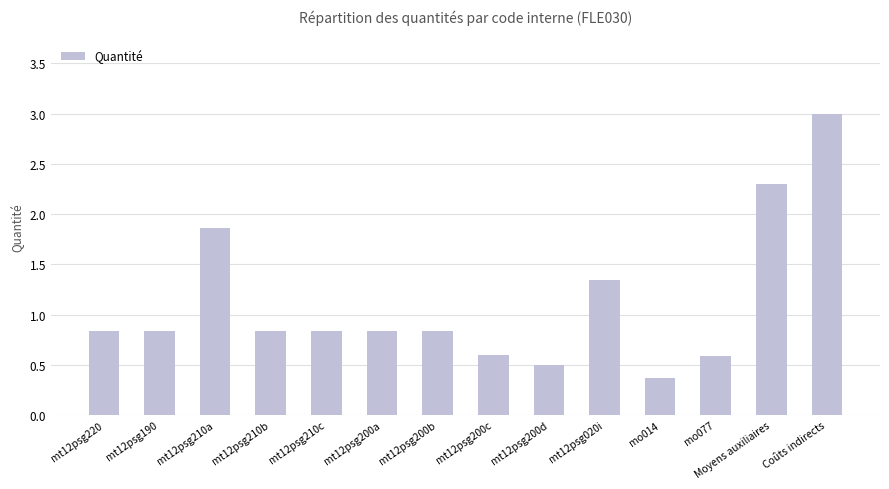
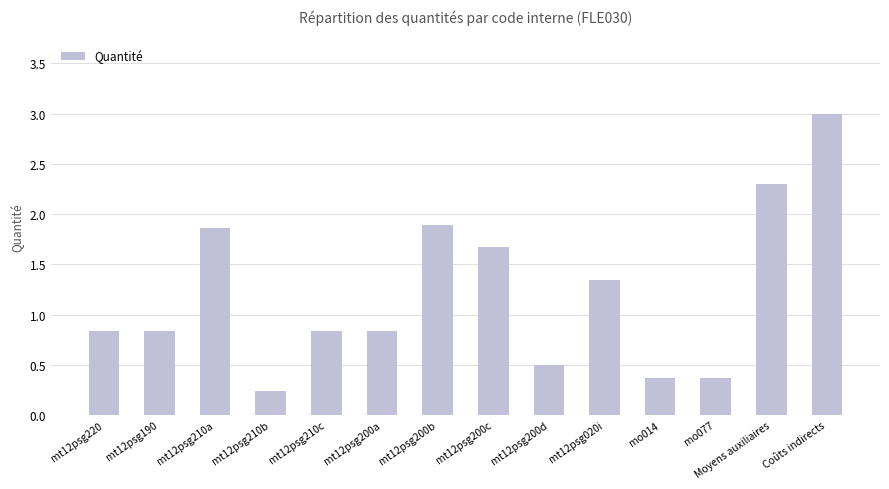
mt12psg210b: 0.84 -> 0.24
mt12psg200b: 0.84 -> 1.89
mt12psg200c: 0.60 -> 1.67
mo077: 0.59 -> 0.37
